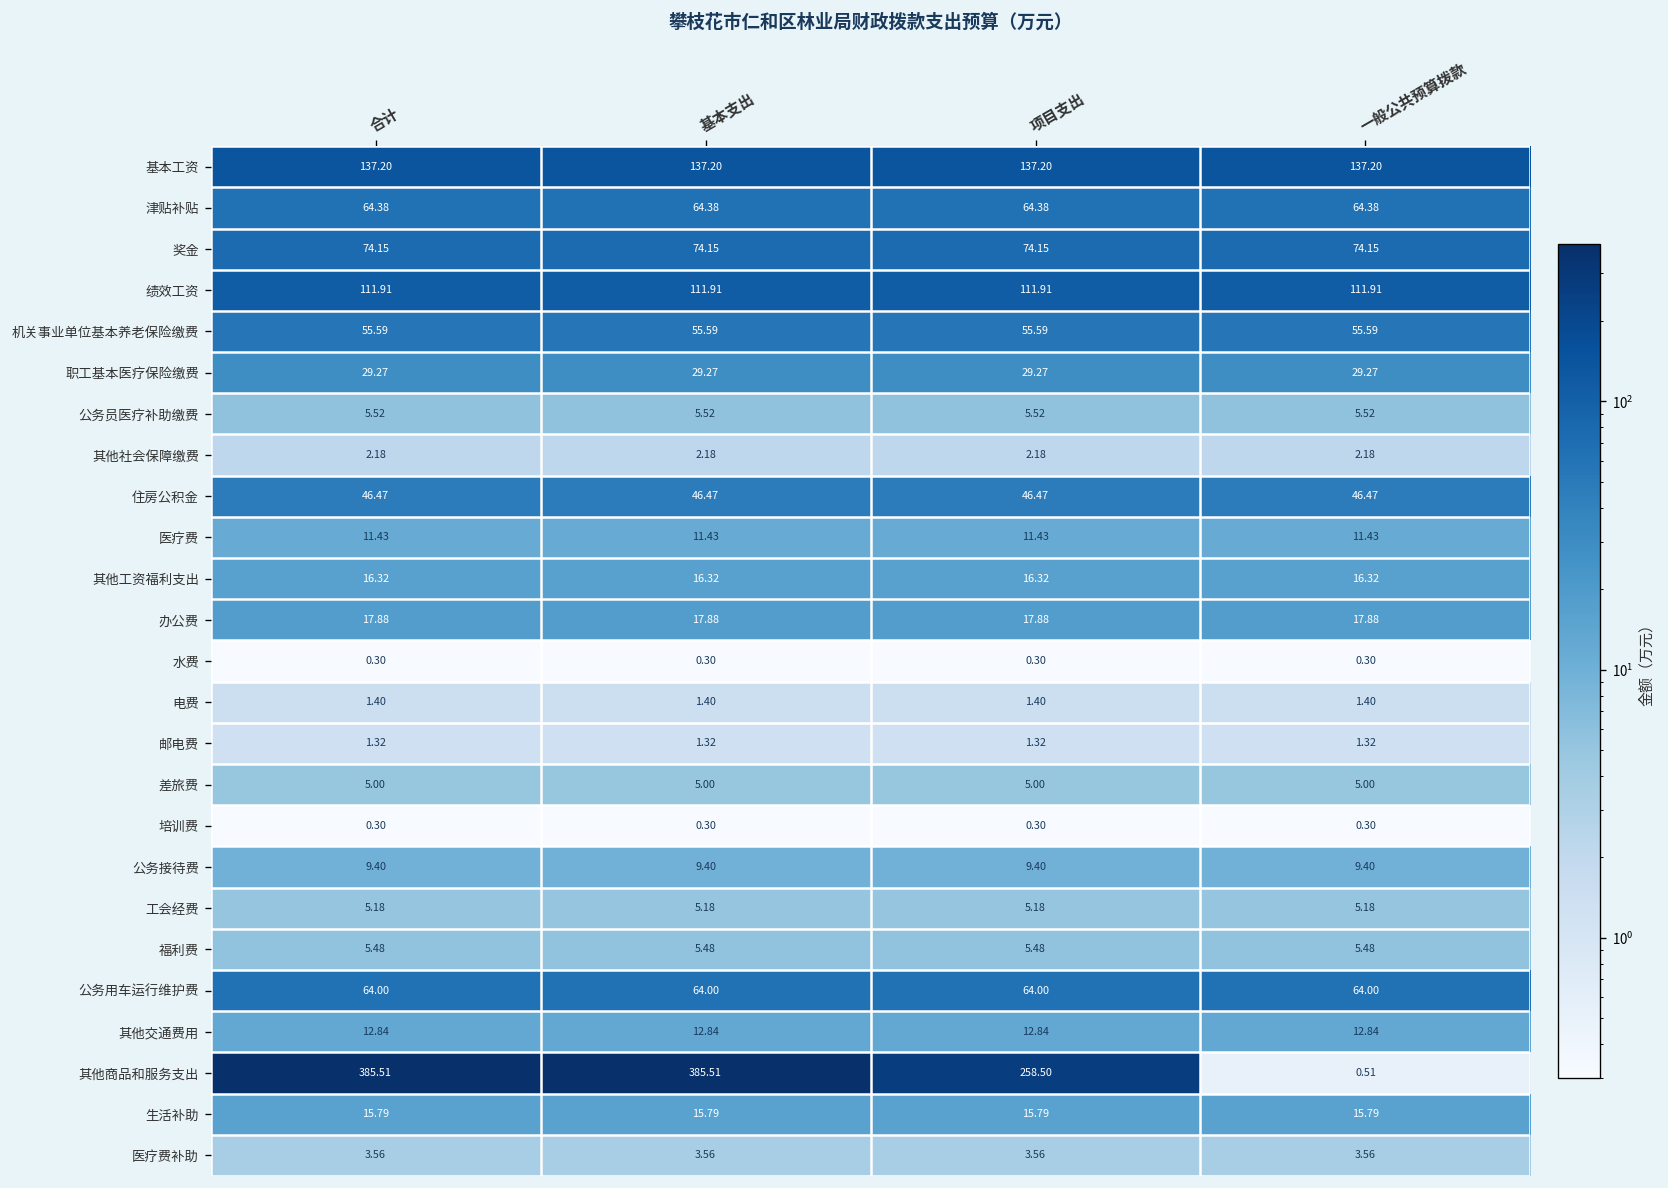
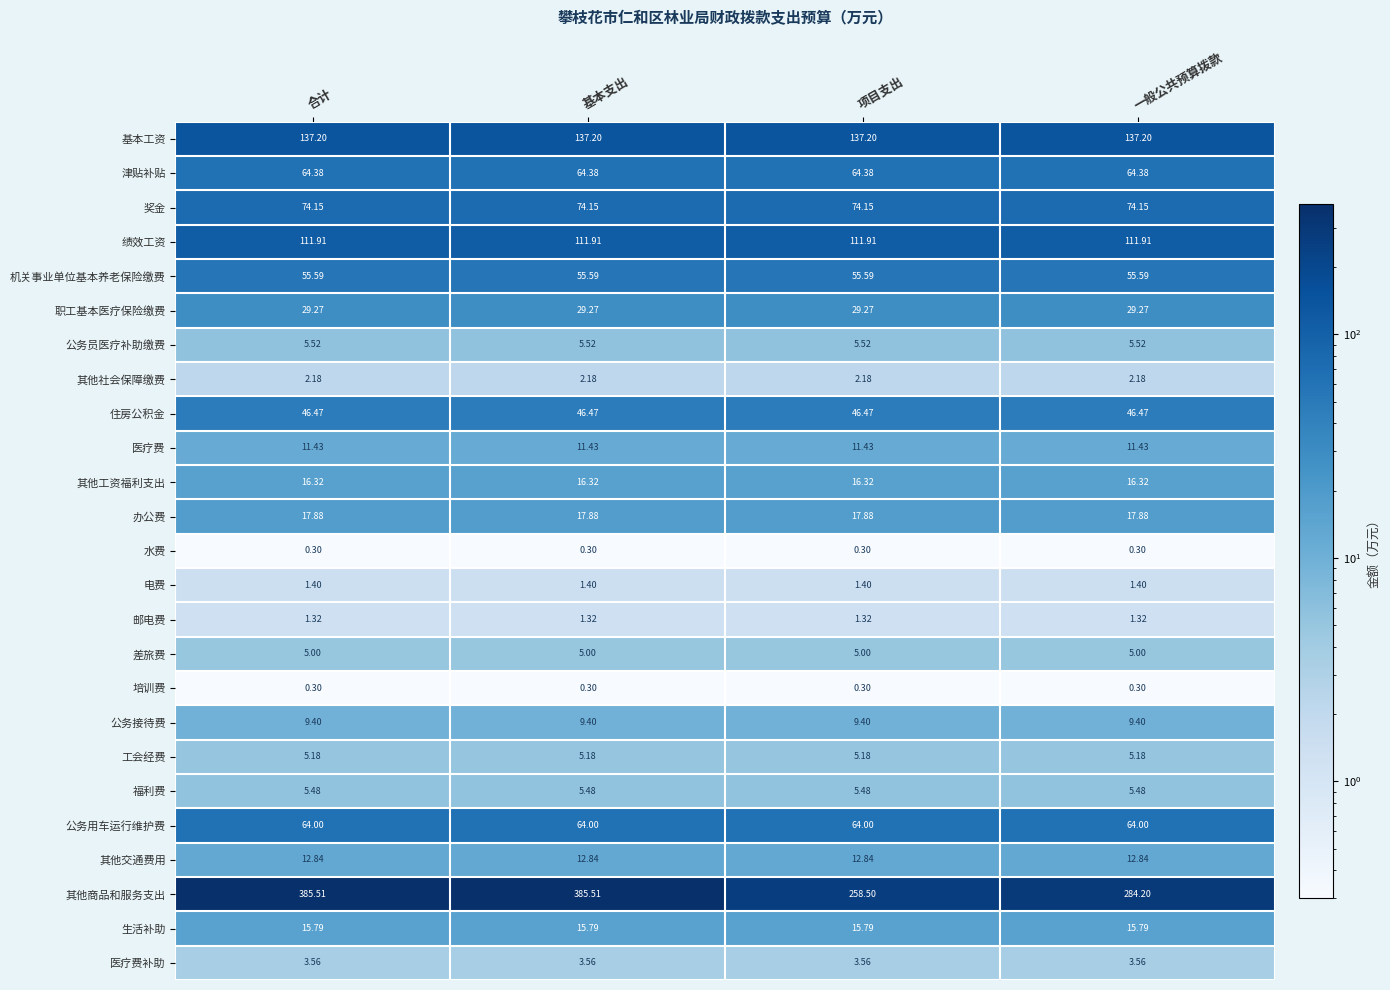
其他商品和服务支出, 一般公共预算拨款: 0.51 -> 284.20
